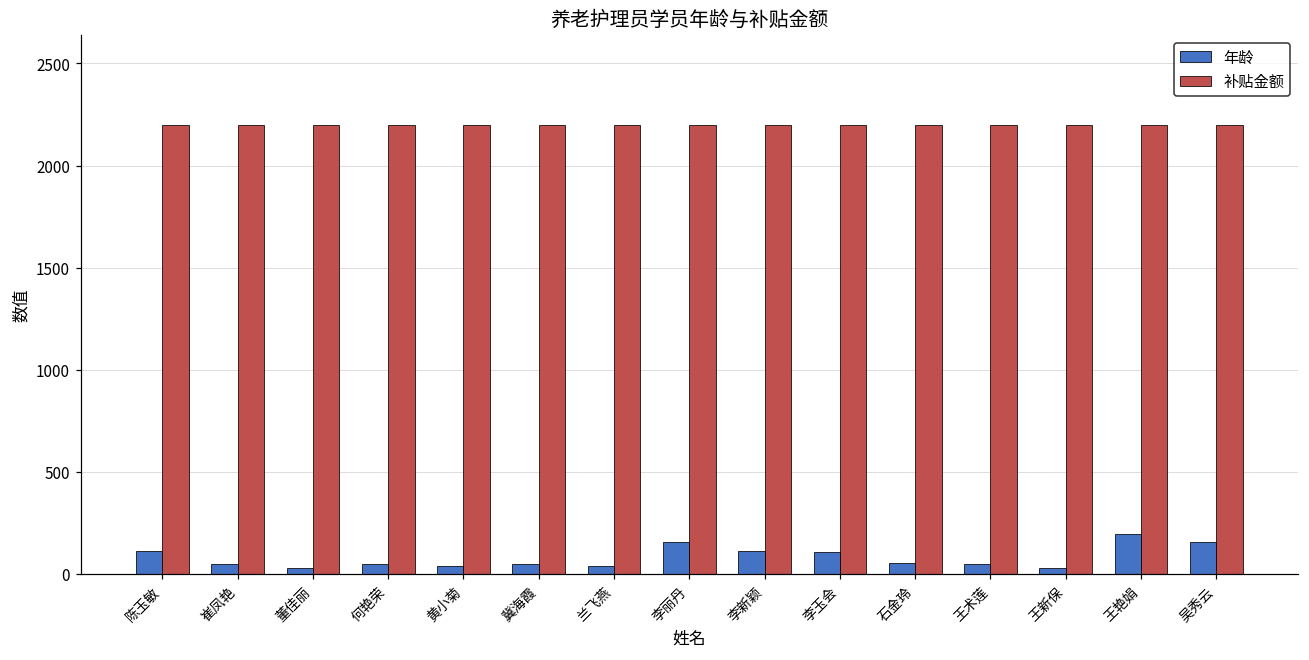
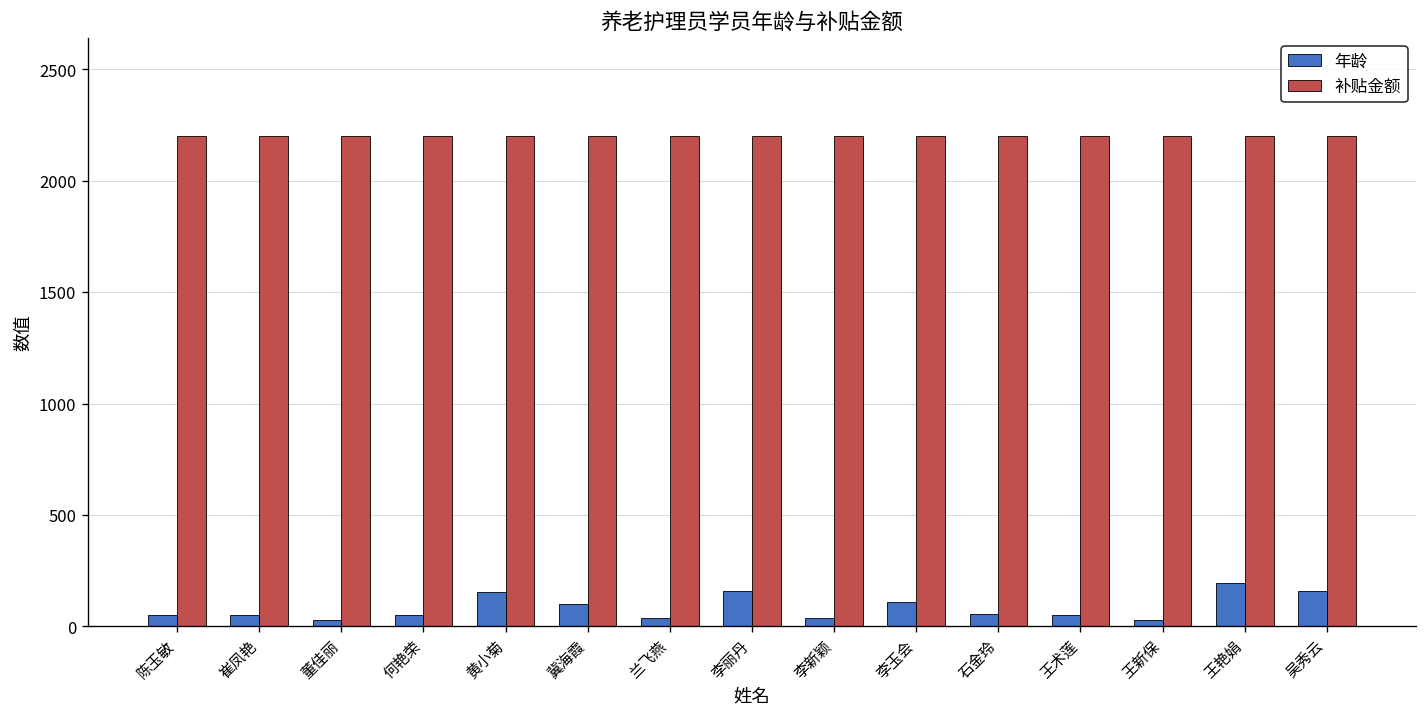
年龄, 陈玉敏: 120 -> 50
年龄, 黄小菊: 40 -> 150
年龄, 冀海霞: 50 -> 100
年龄, 李新颖: 110 -> 40
